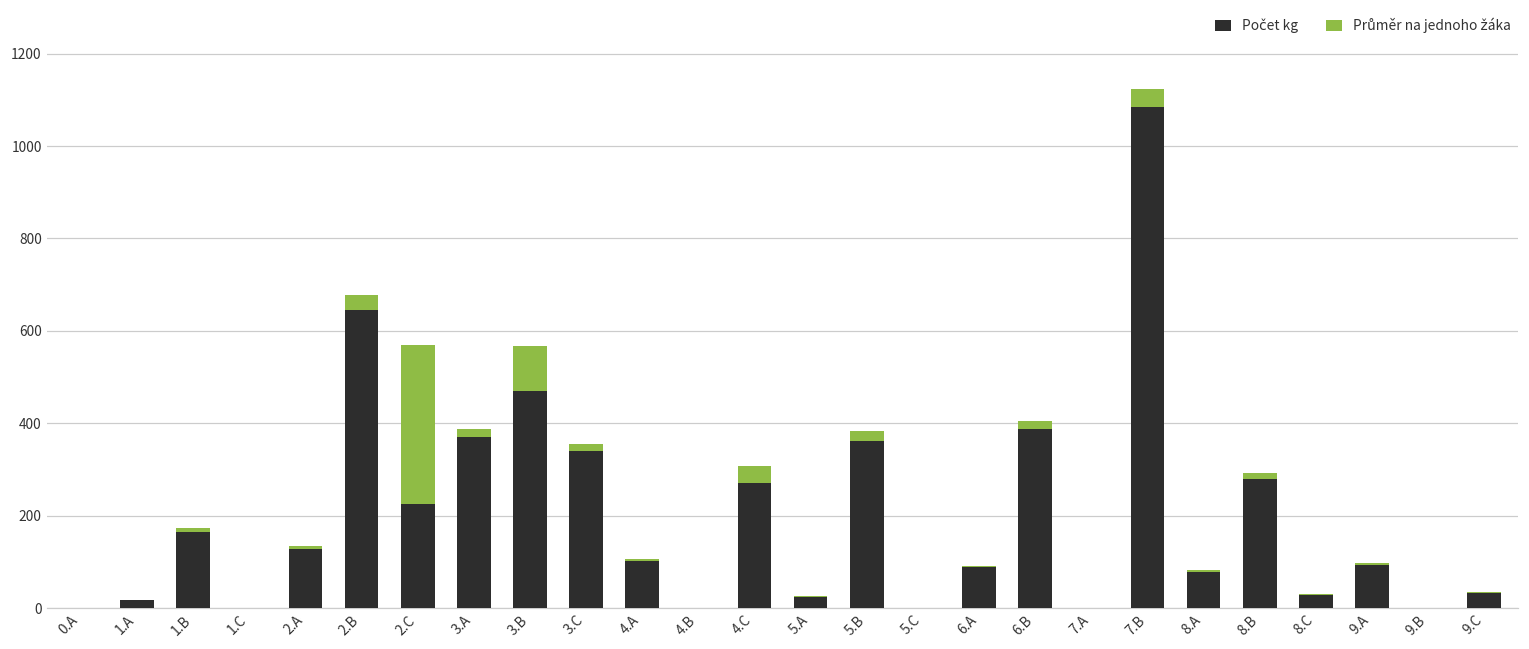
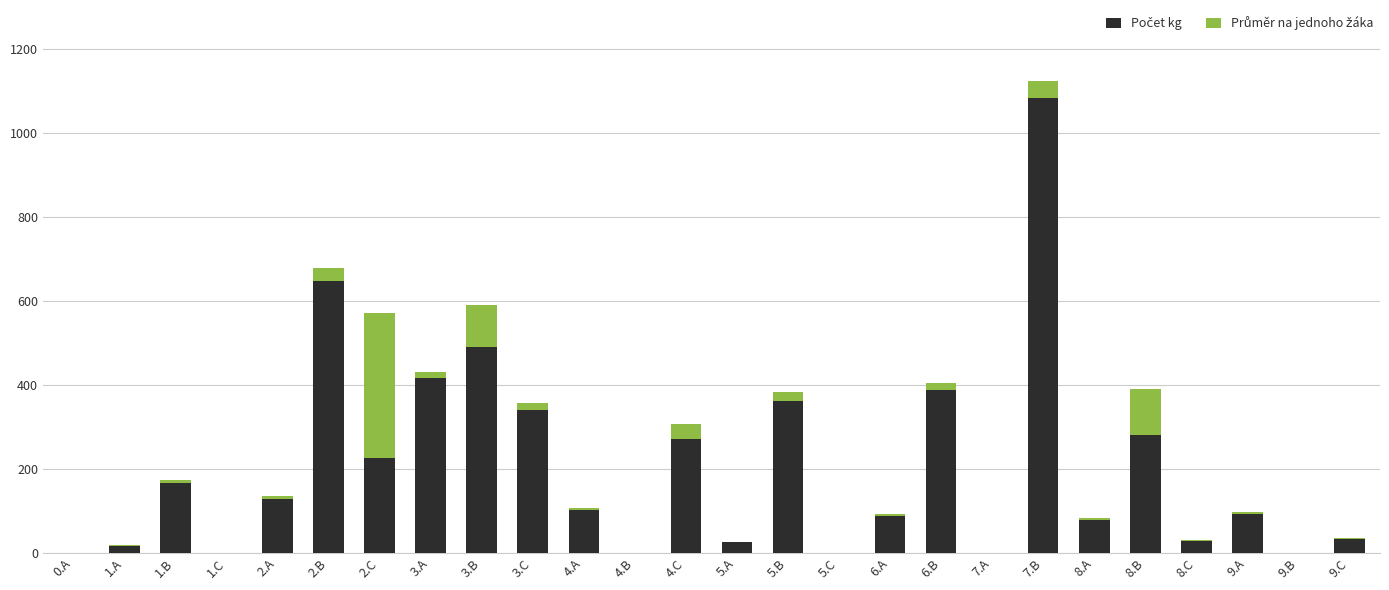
Počet kg, 3.A: 370 -> 420
Počet kg, 3.B: 470 -> 490
Průměr na jednoho žáka, 8.B: 10 -> 110
